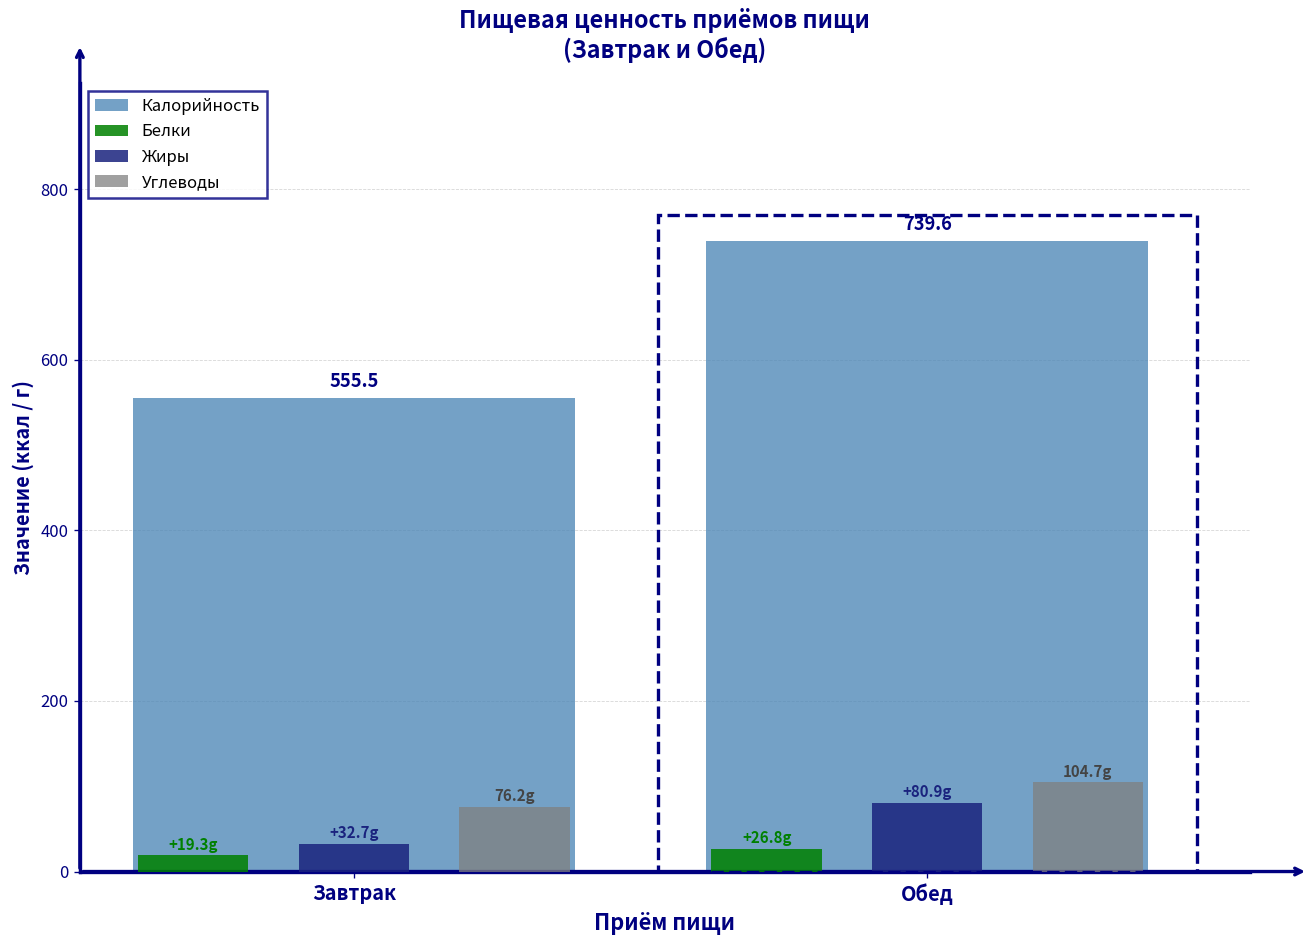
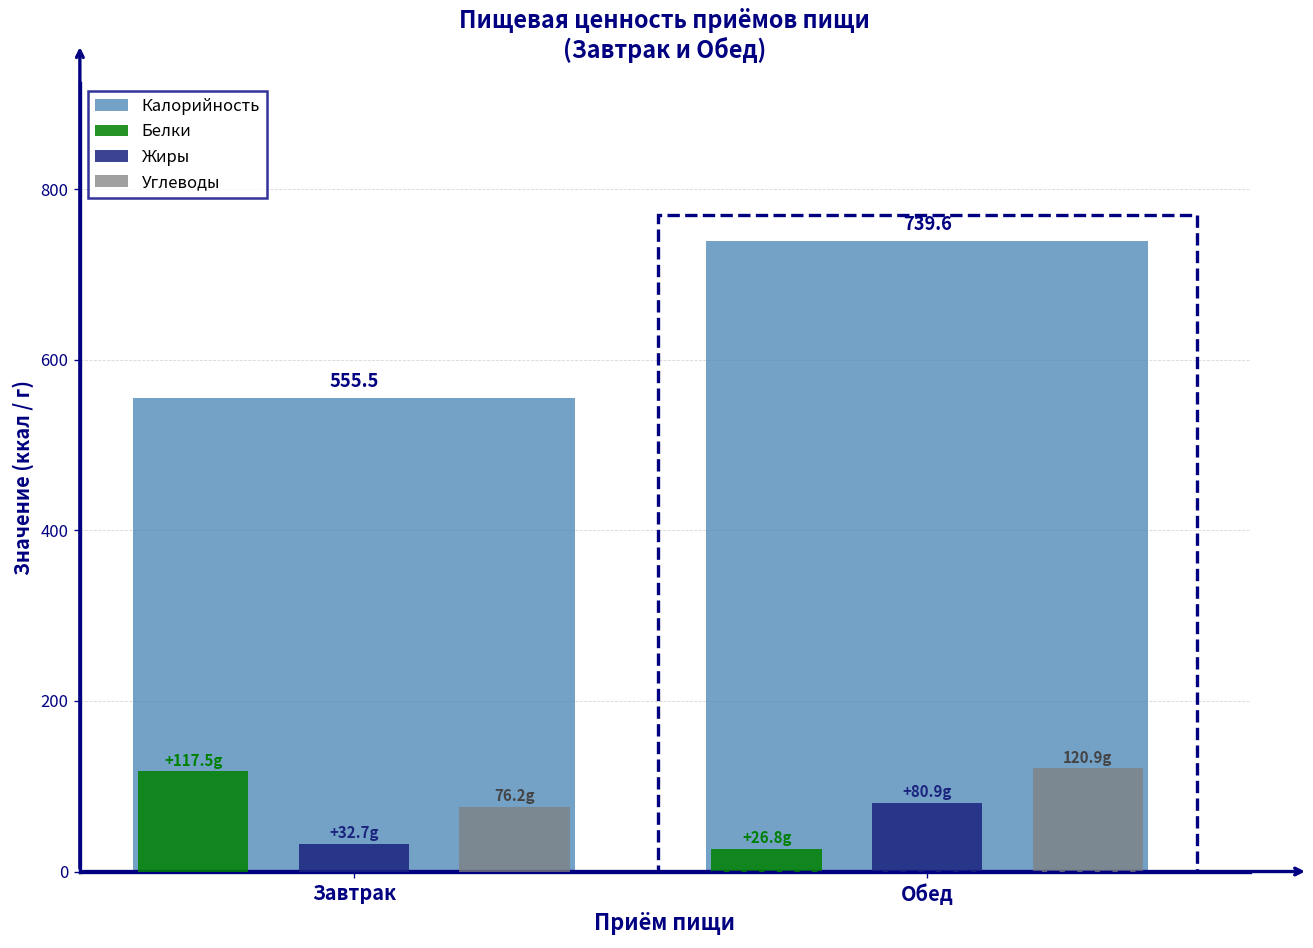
Белки, Завтрак: +19.3g -> +117.5g
Углеводы, Обед: 104.7g -> 120.9g
